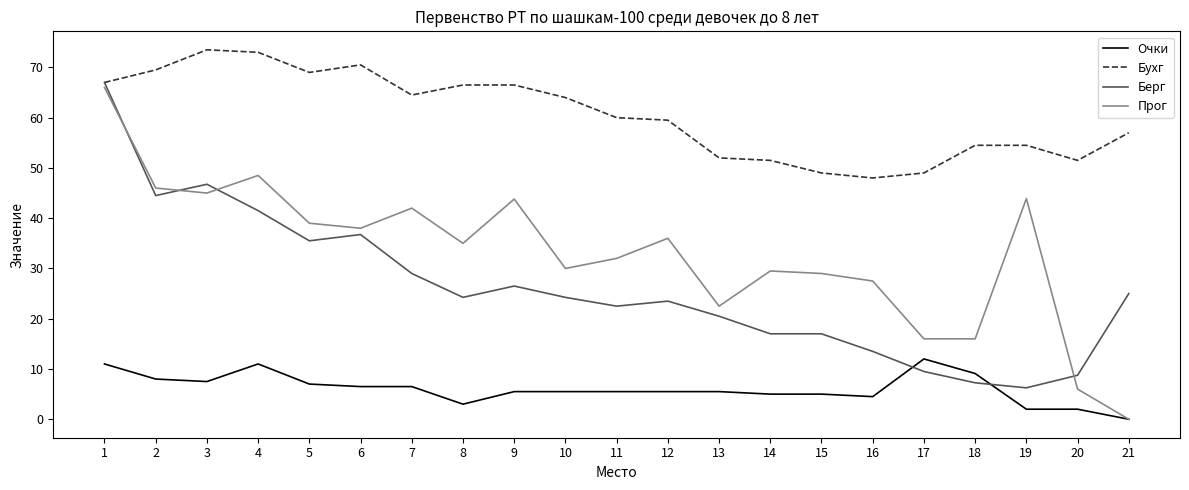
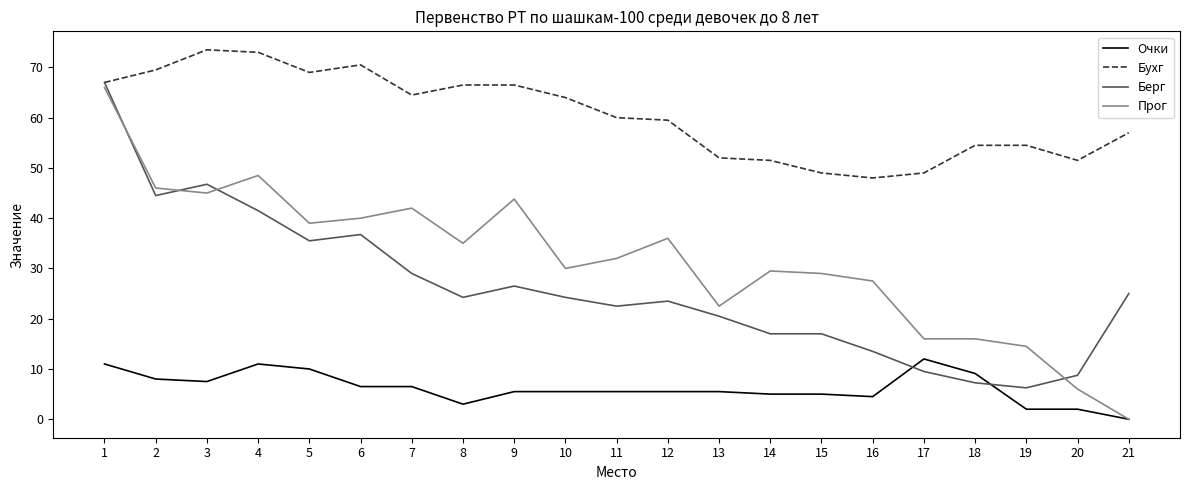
Очки, 5: 7 -> 10
Прог, 6: 38 -> 40
Прог, 19: 44 -> 15
